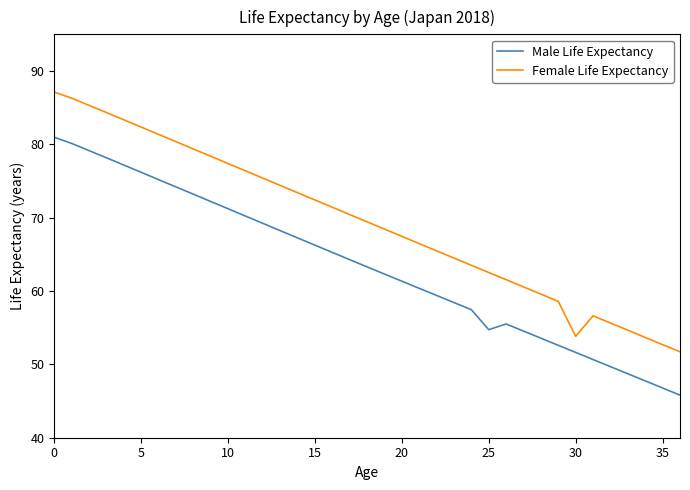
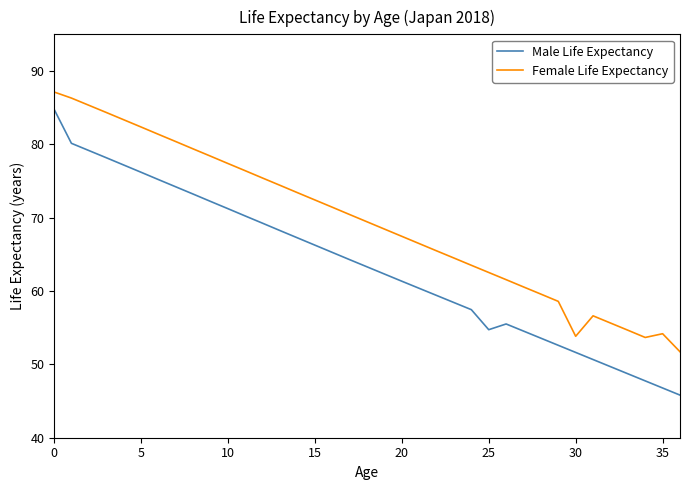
Male Life Expectancy, 0: 81 -> 85
Female Life Expectancy, 35: 53 -> 54
